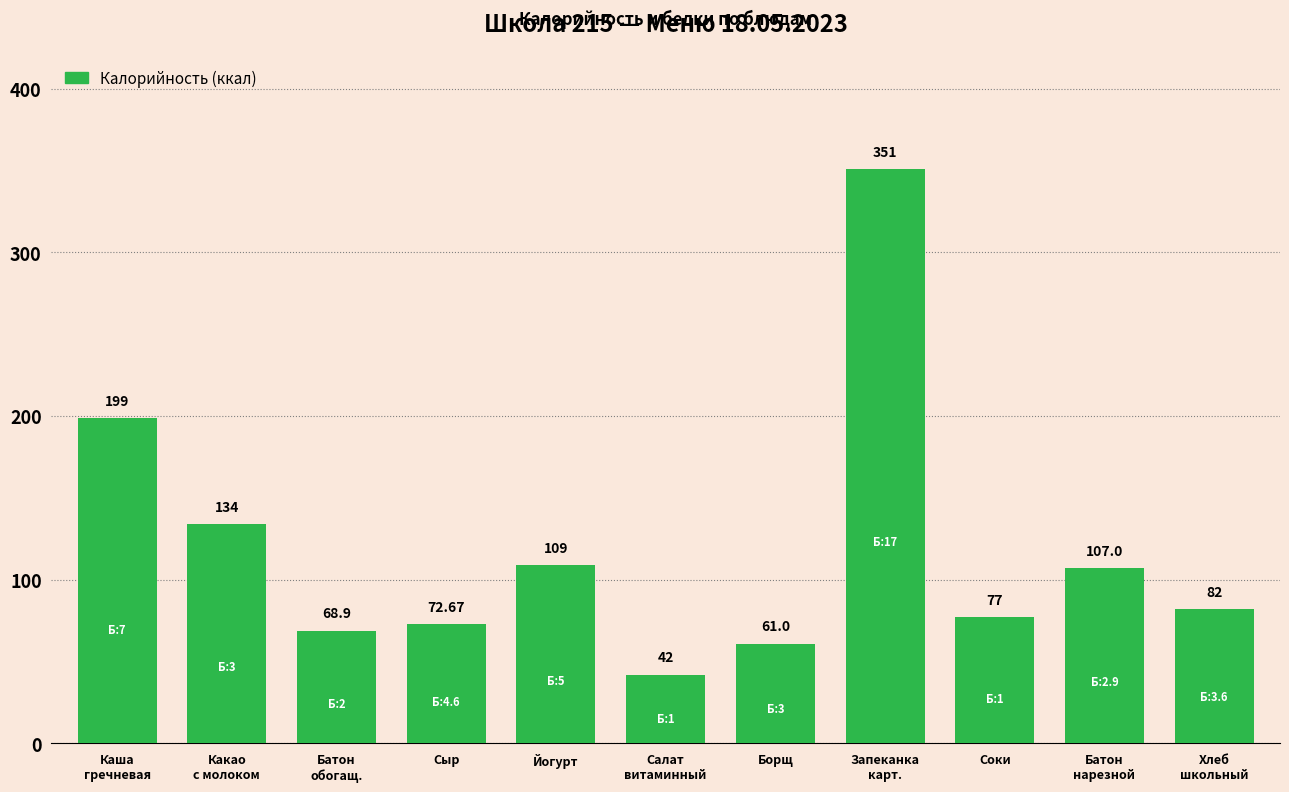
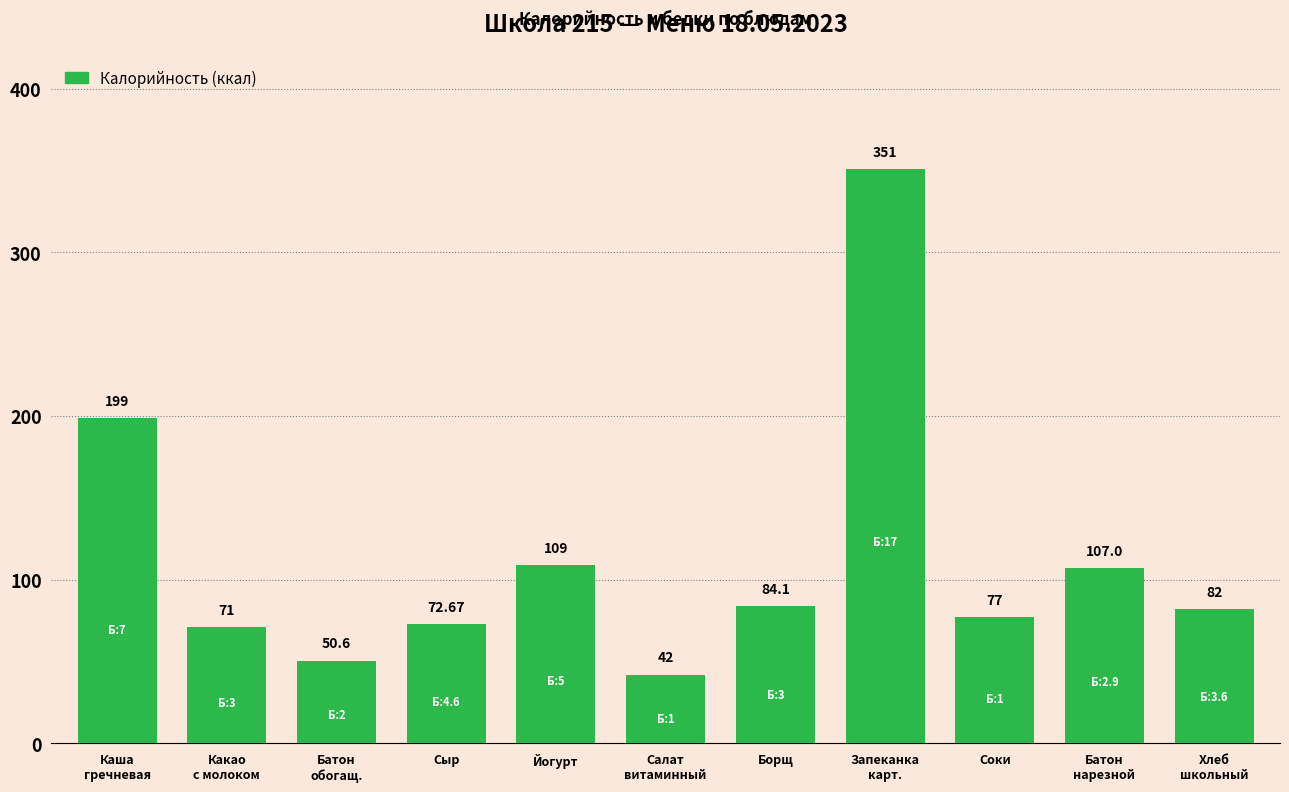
Какао с молоком: 134 -> 71
Батон обогащ.: 68.9 -> 50.6
Борщ: 61.0 -> 84.1
